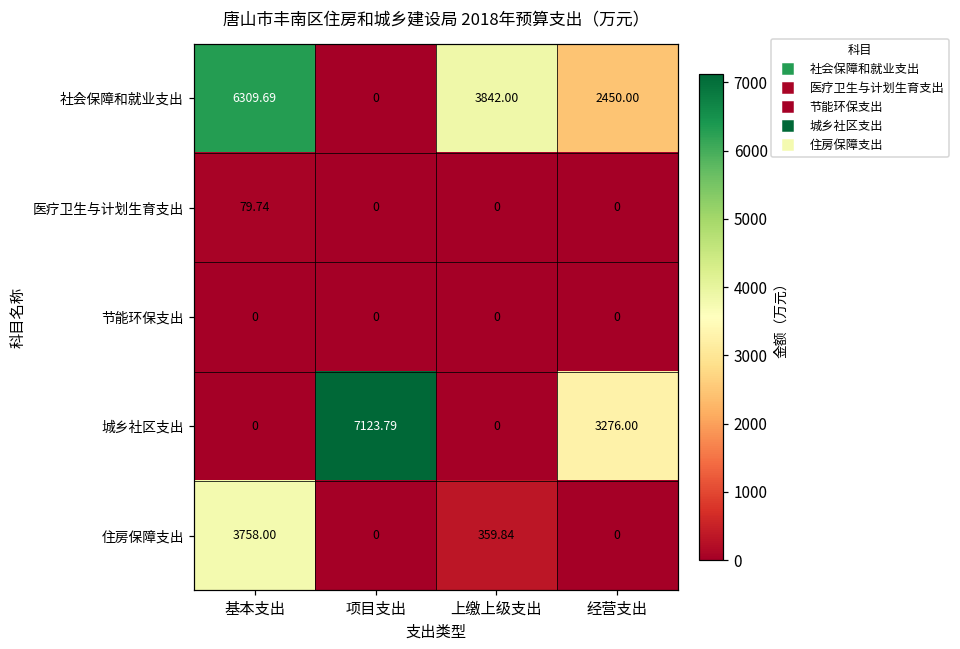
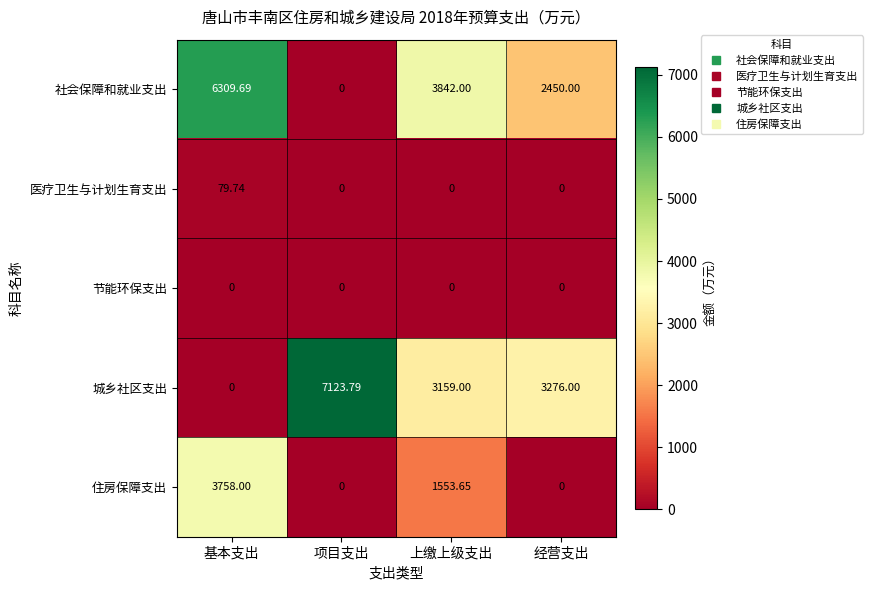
城乡社区支出, 上缴上级支出: 0 -> 3159.00
住房保障支出, 上缴上级支出: 359.84 -> 1553.65
